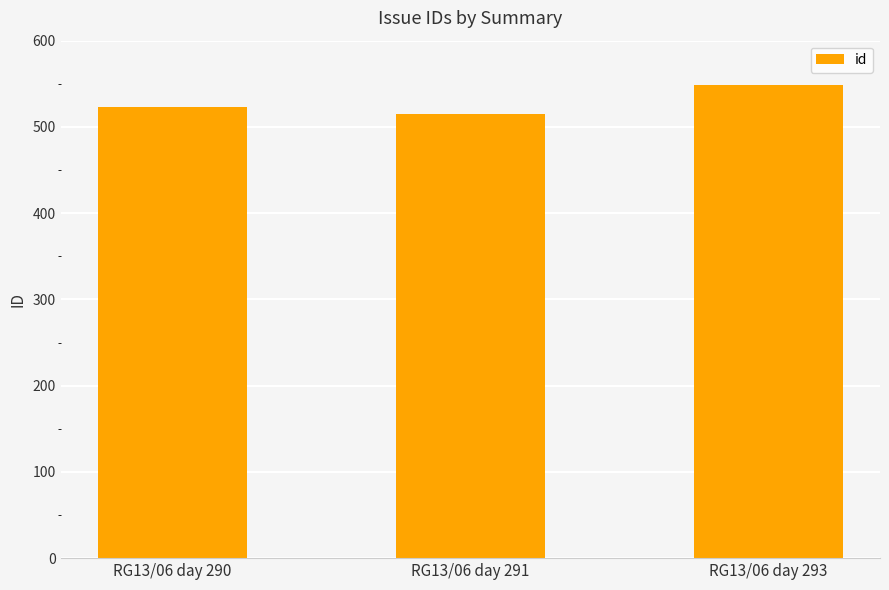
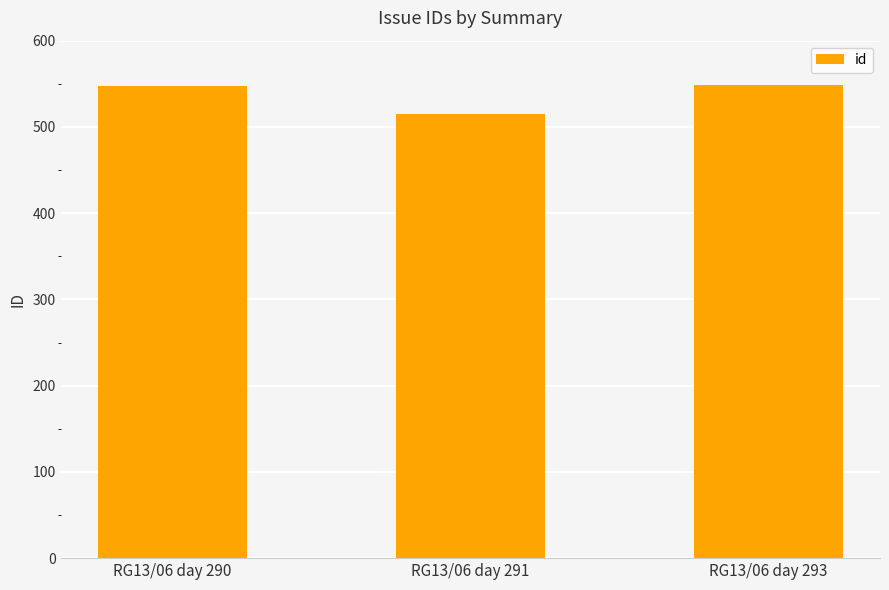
RG13/06 day 290: 520 -> 550
